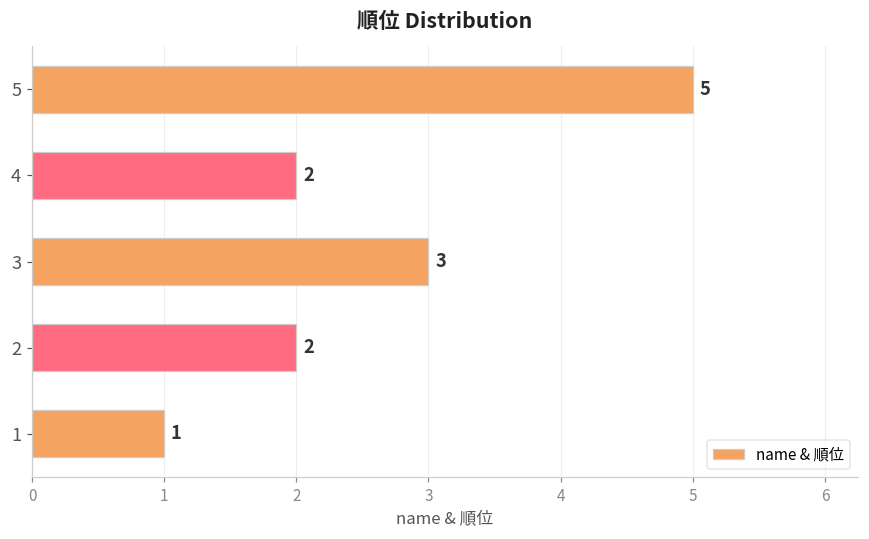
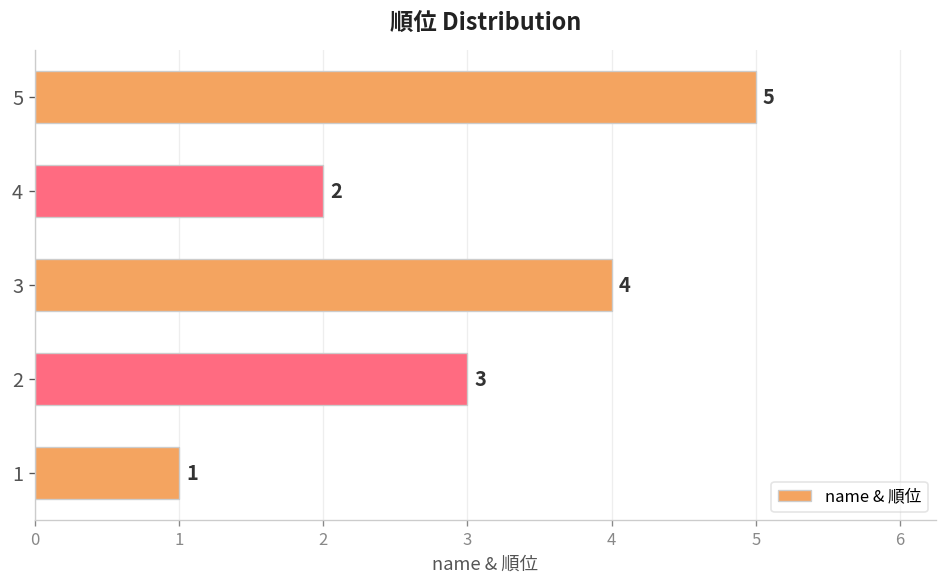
3: 3 -> 4
2: 2 -> 3
